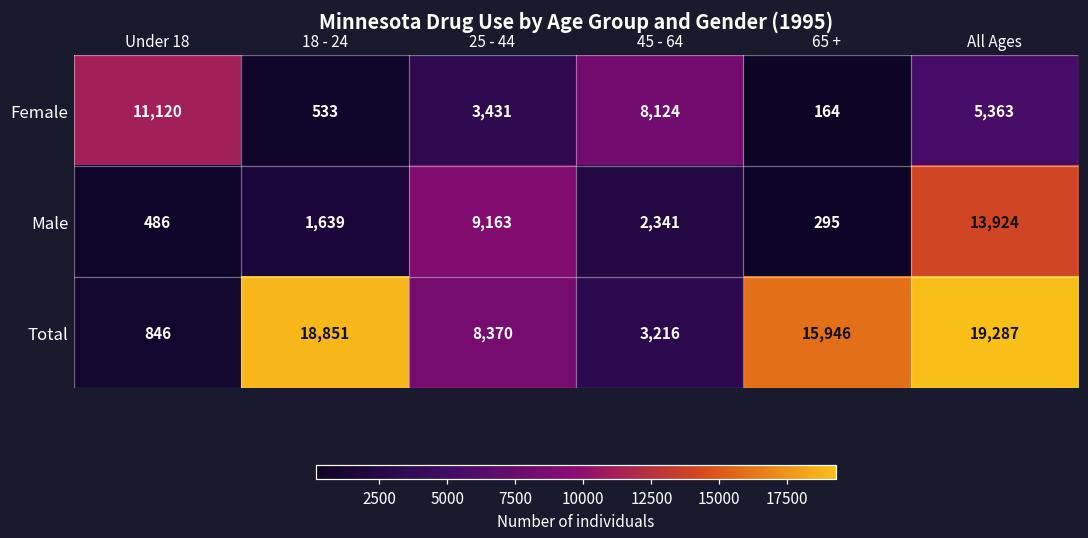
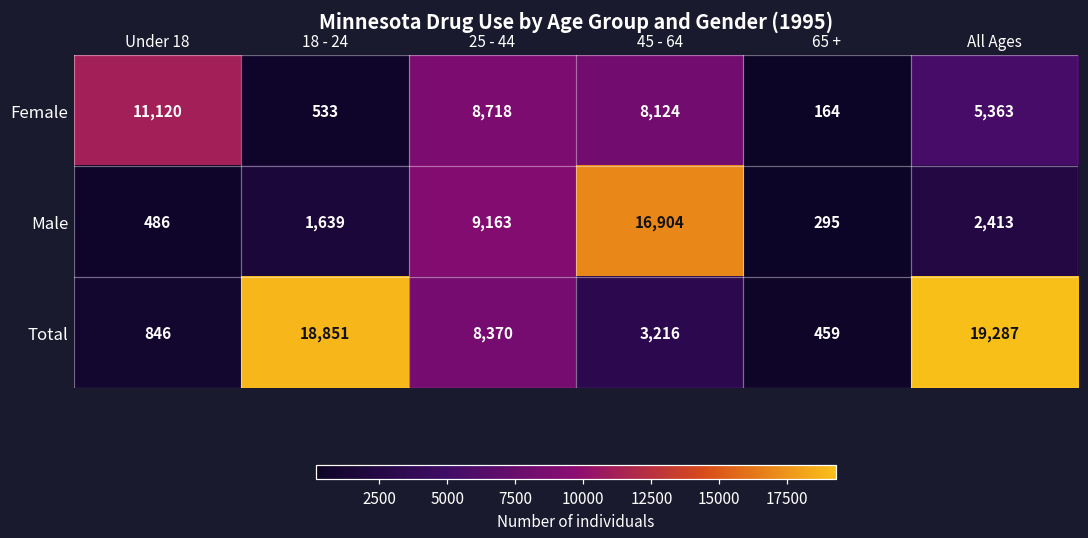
Female, 25 - 44: 3,431 -> 8,718
Male, 45 - 64: 2,341 -> 16,904
Male, All Ages: 13,924 -> 2,413
Total, 65 +: 15,946 -> 459
